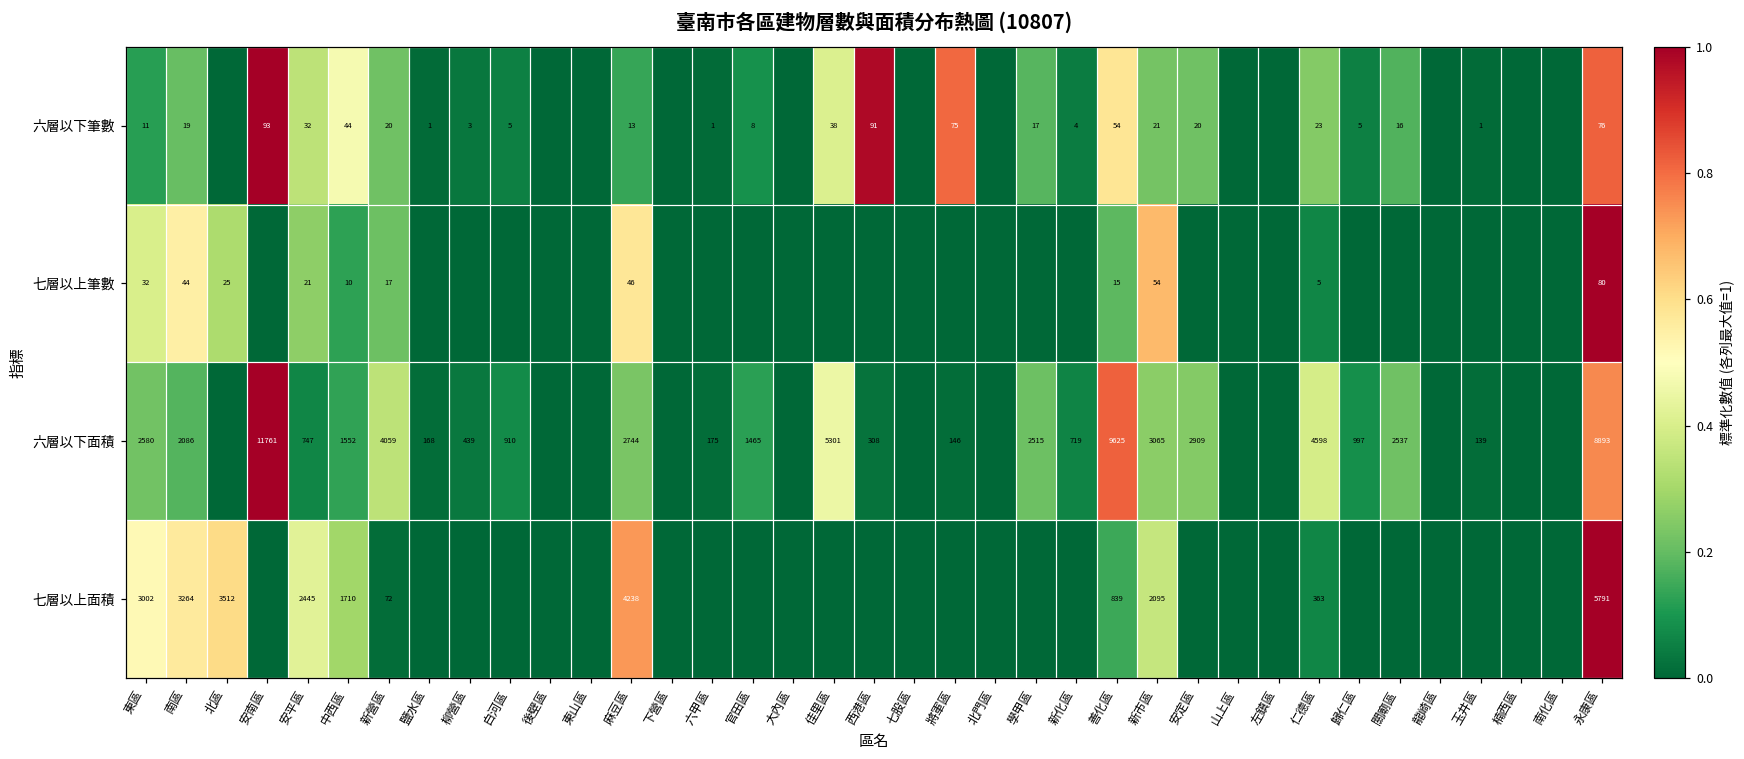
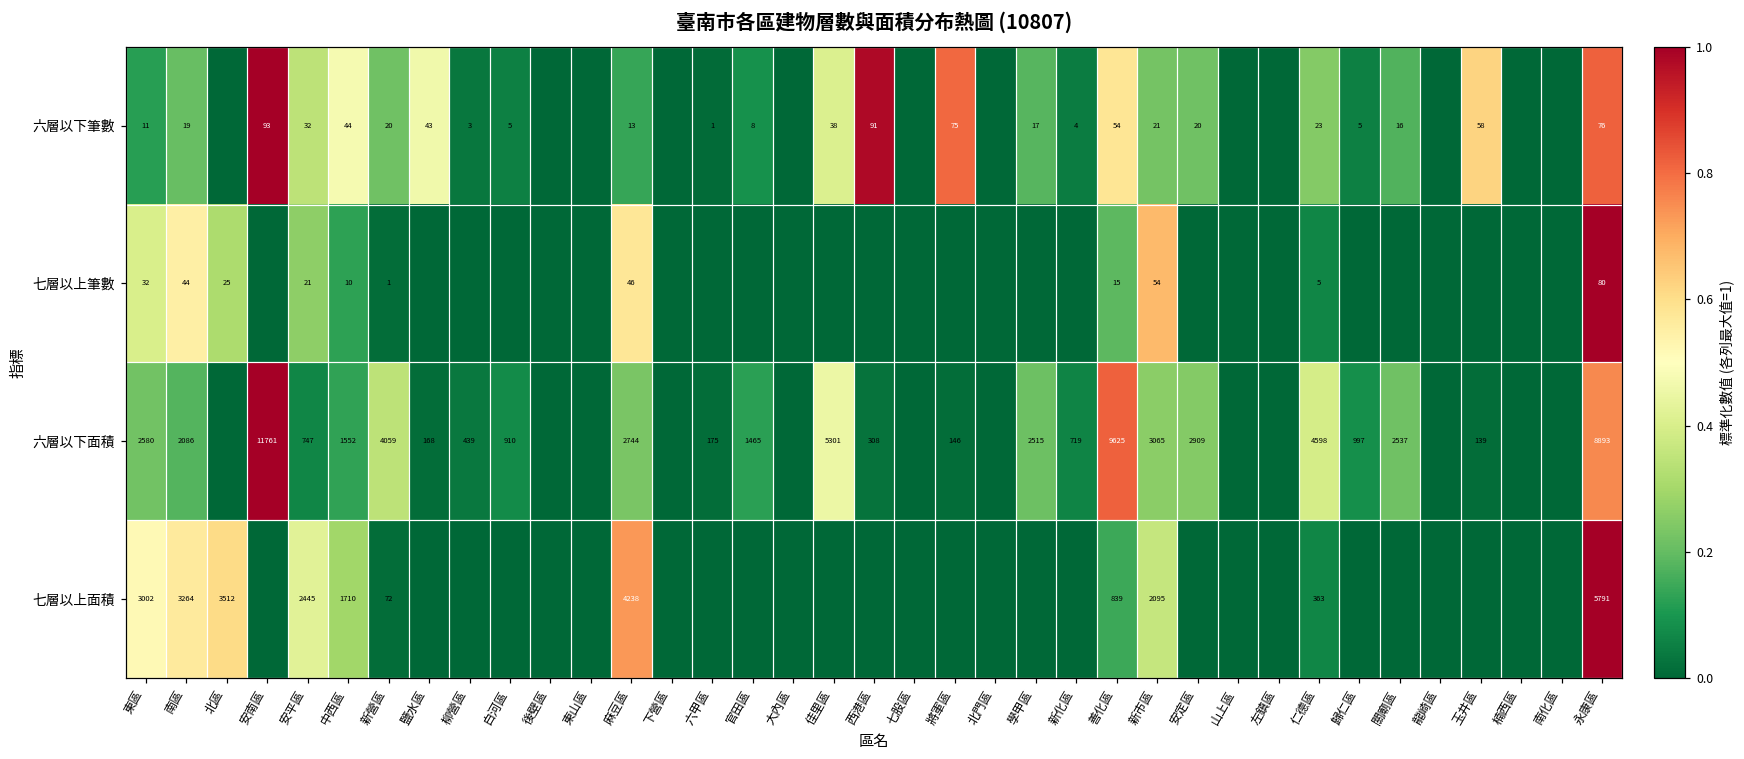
六層以下筆數, 鹽水區: 1 -> 43
六層以下筆數, 玉井區: 1 -> 58
七層以上筆數, 新營區: 17 -> 1
